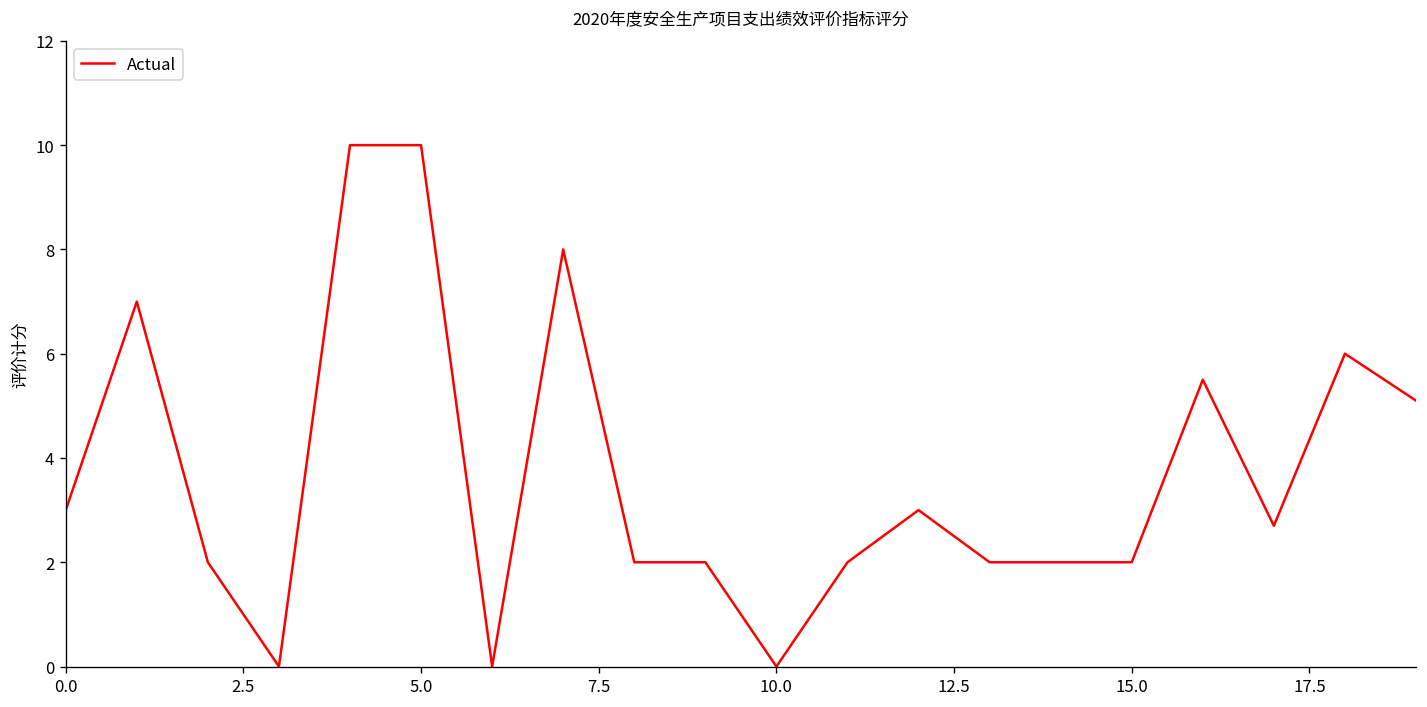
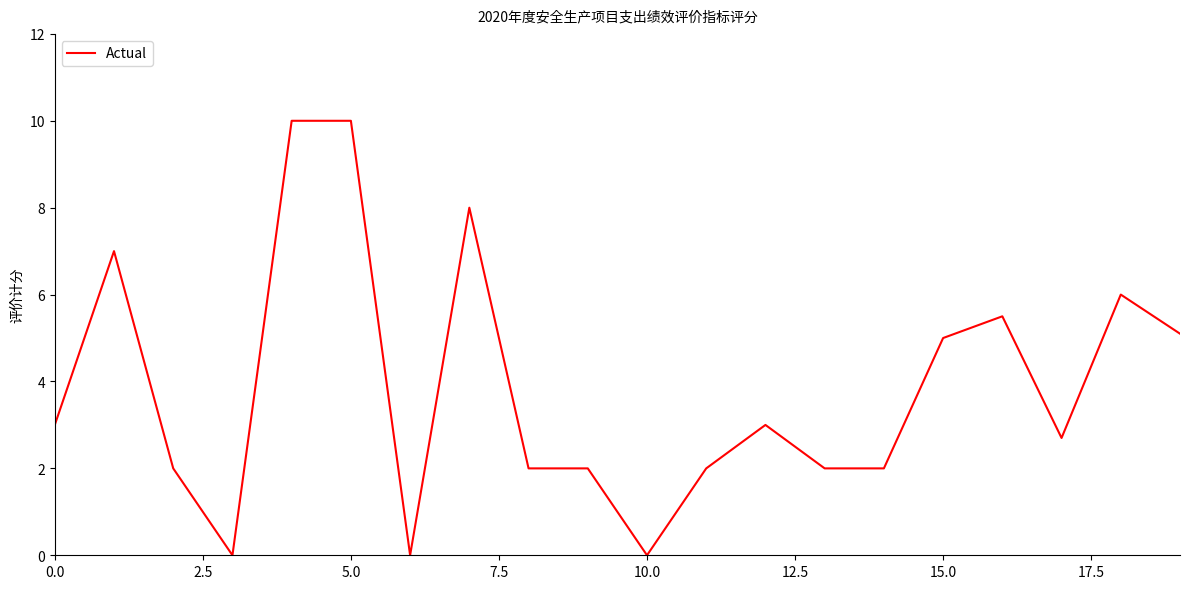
15.0: 2 -> 5
